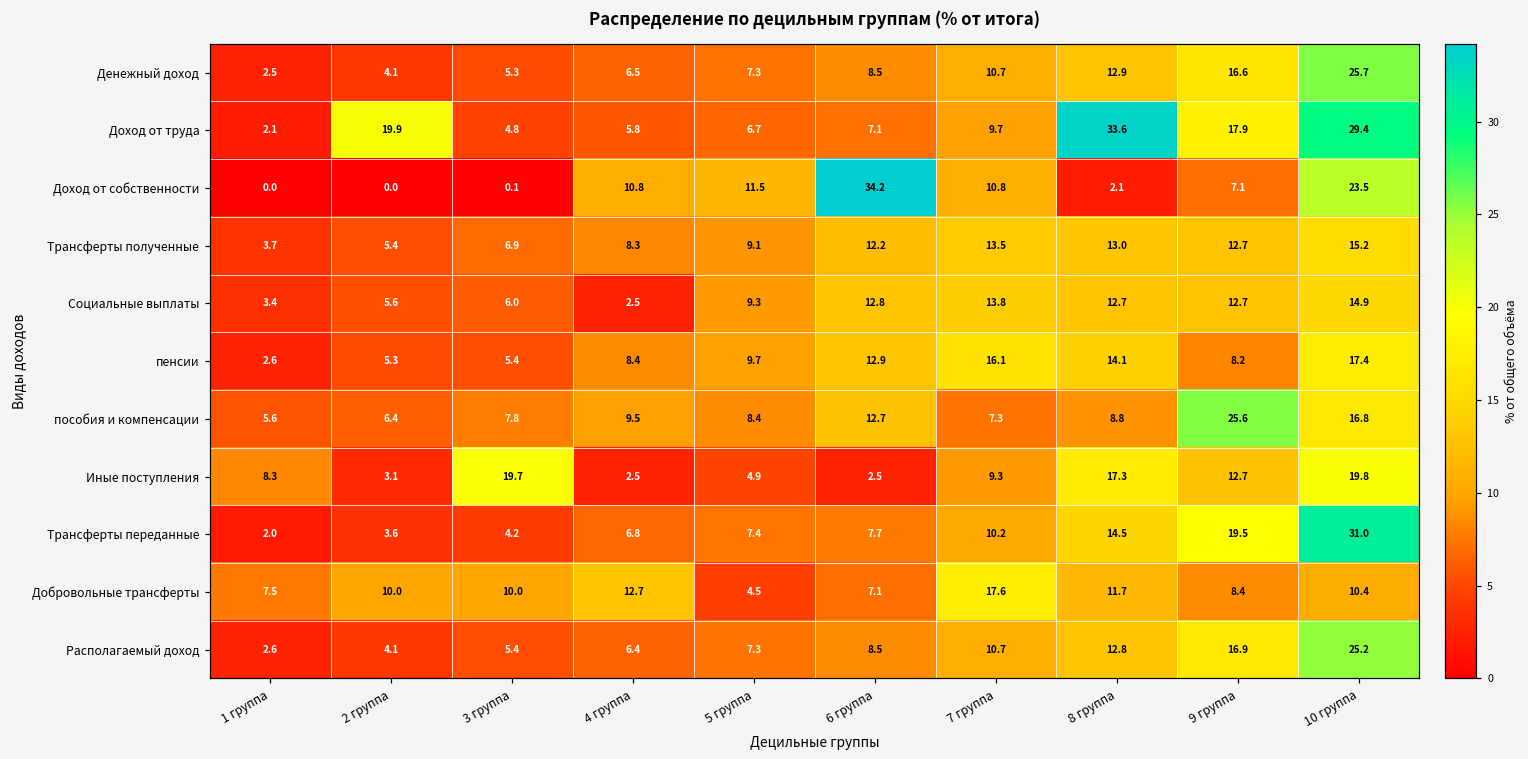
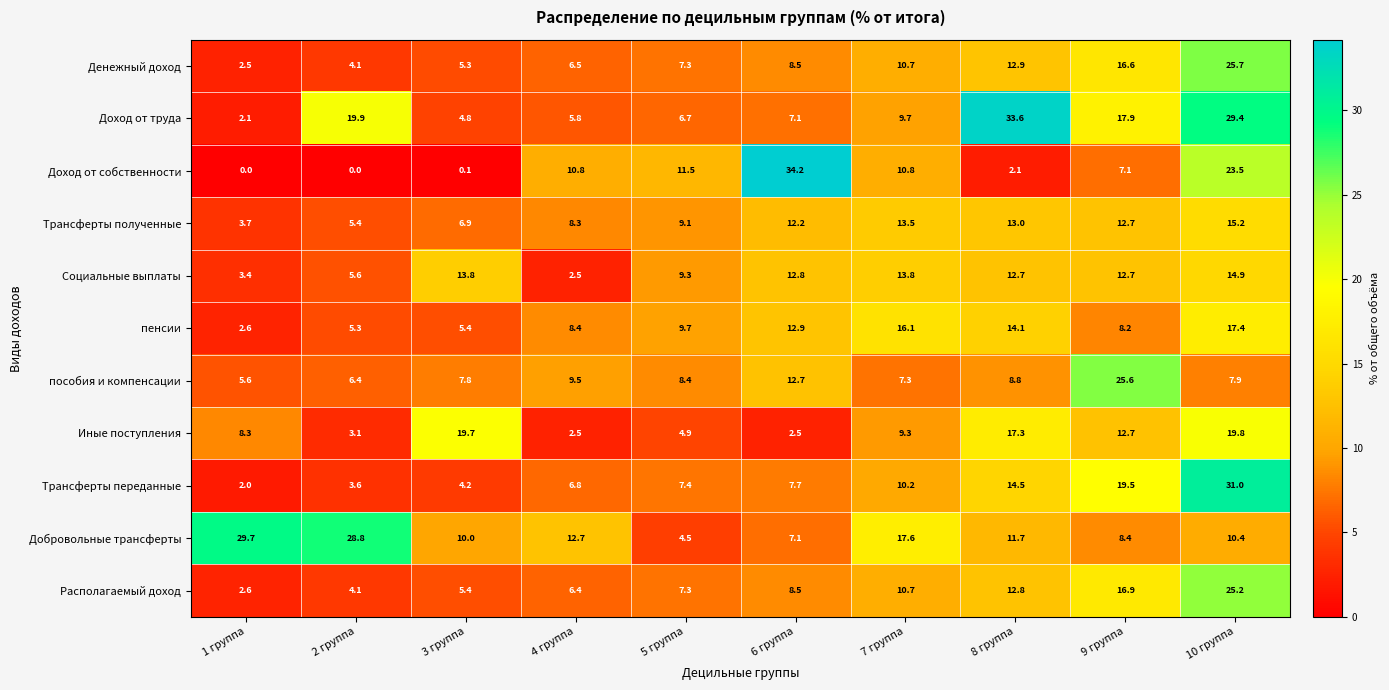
Социальные выплаты, 3 группа: 6.0 -> 13.8
пособия и компенсации, 10 группа: 16.8 -> 7.9
Добровольные трансферты, 1 группа: 7.5 -> 29.7
Добровольные трансферты, 2 группа: 10.0 -> 28.8
